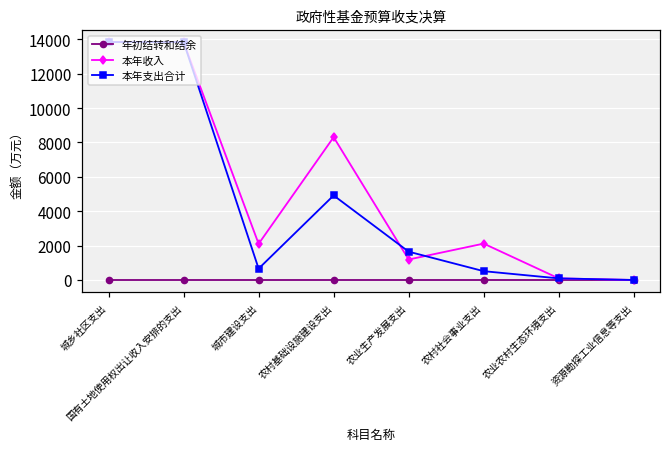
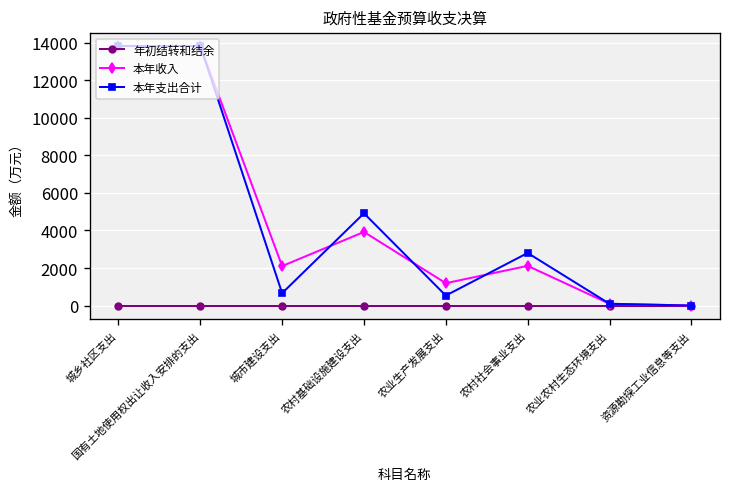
本年收入, 农村基础设施建设支出: 8300 -> 3900
本年支出合计, 农业生产发展支出: 1600 -> 500
本年支出合计, 农村社会事业支出: 500 -> 2800
